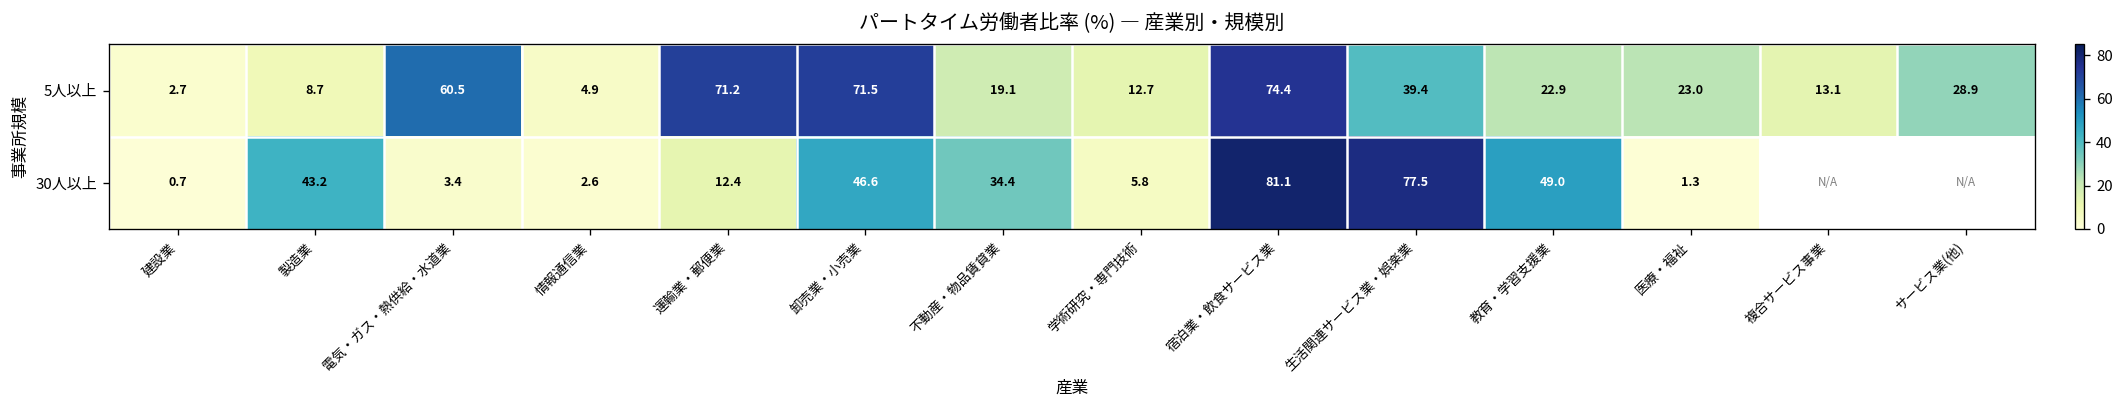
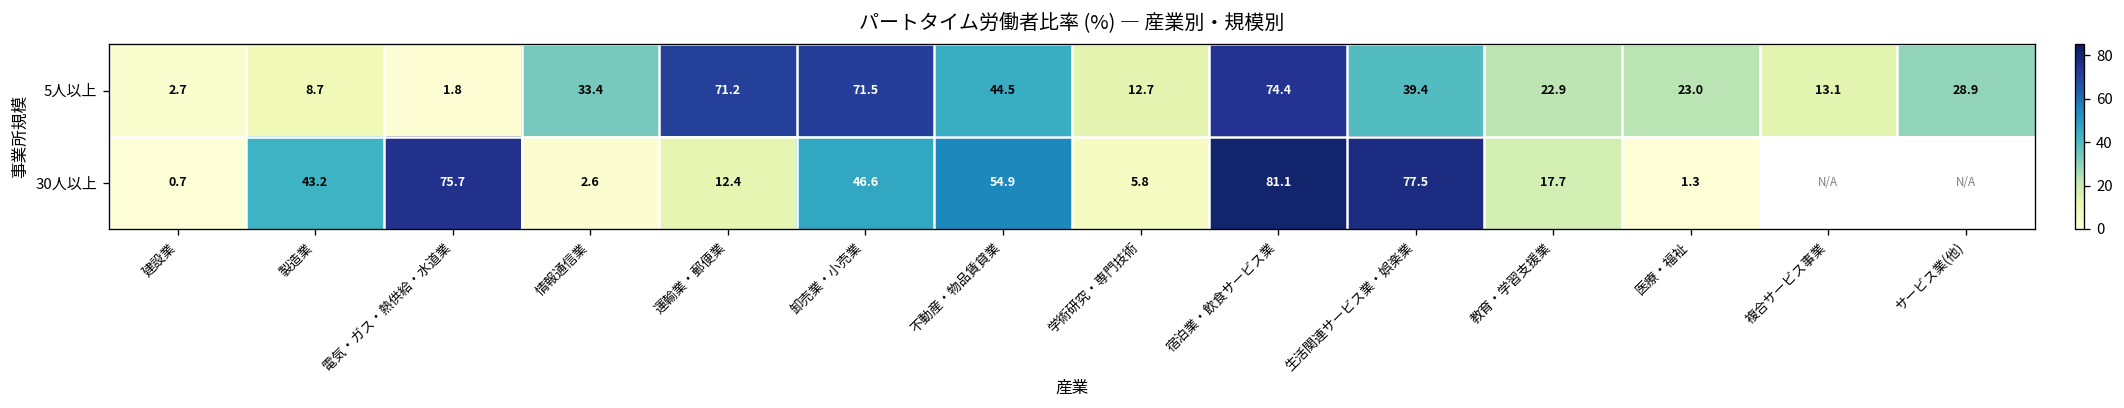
5人以上, 電気・ガス・熱供給・水道業: 60.5 -> 1.8
5人以上, 情報通信業: 4.9 -> 33.4
5人以上, 不動産・物品賃貸業: 19.1 -> 44.5
30人以上, 電気・ガス・熱供給・水道業: 3.4 -> 75.7
30人以上, 不動産・物品賃貸業: 34.4 -> 54.9
30人以上, 教育・学習支援業: 49.0 -> 17.7
